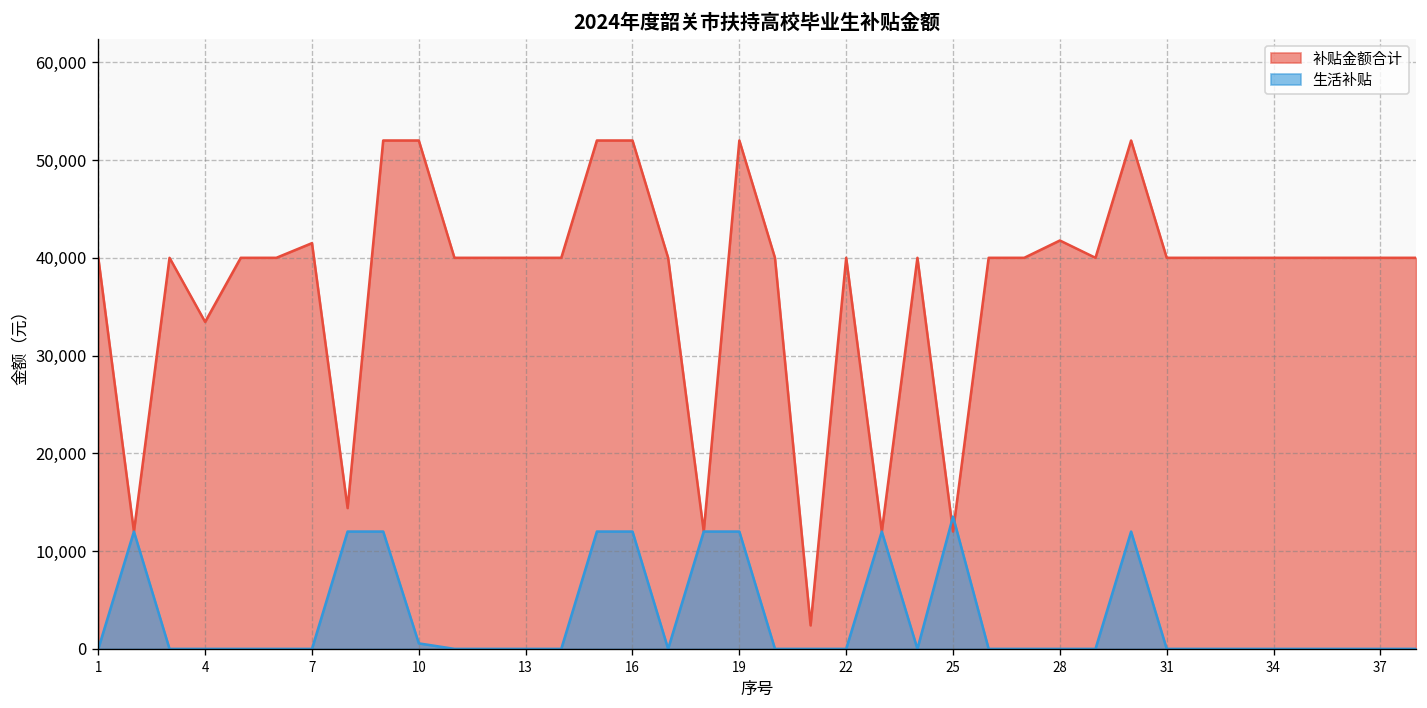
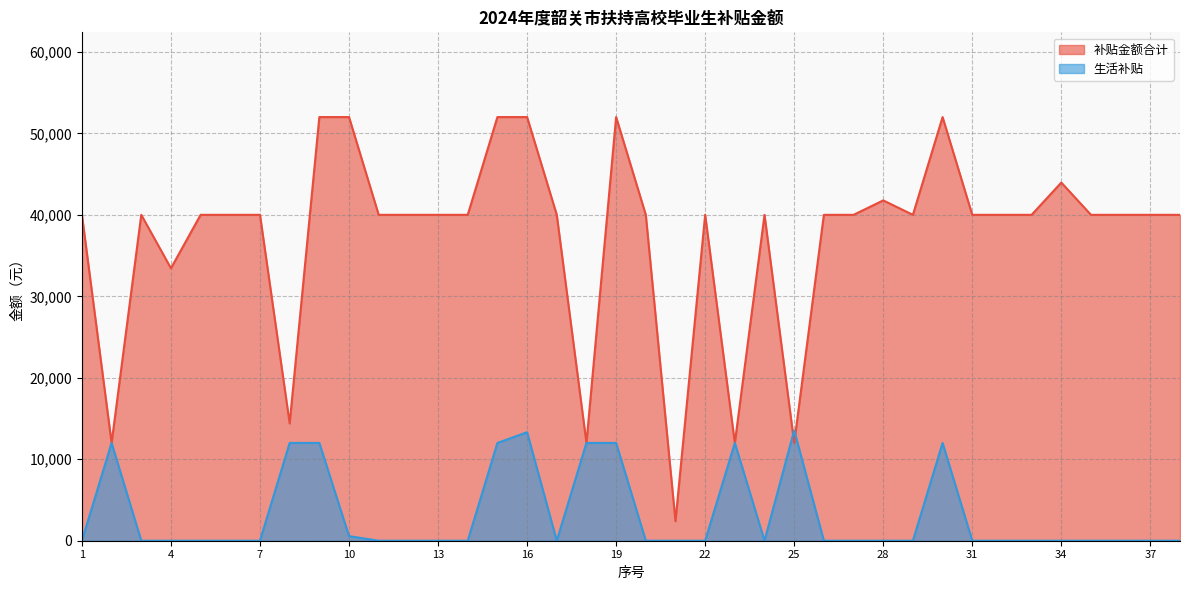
补贴金额合计, 7: 42,000 -> 40,000
生活补贴, 16: 12,000 -> 13,000
补贴金额合计, 34: 40,000 -> 44,000
